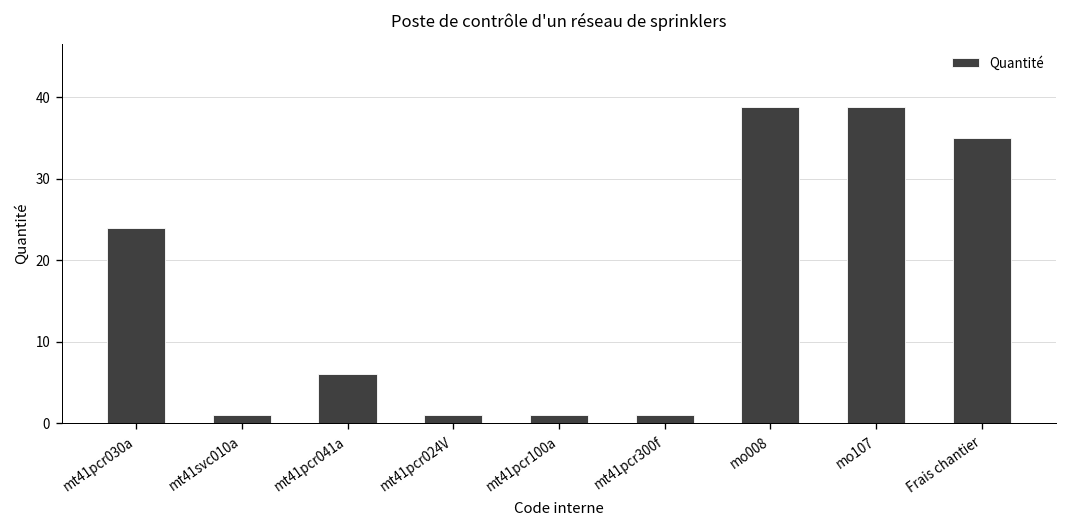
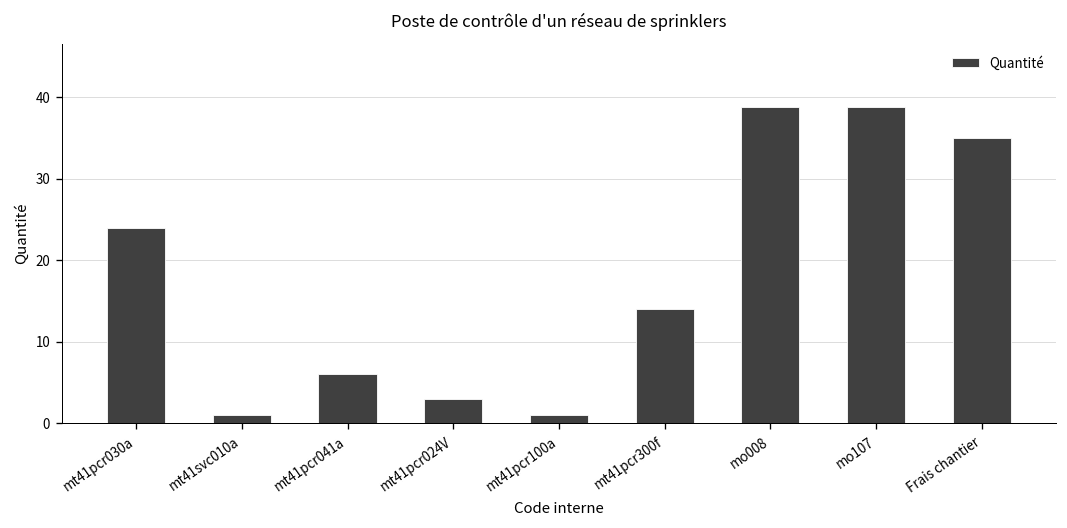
mt41pcr024V: 1 -> 3
mt41pcr300f: 1 -> 14
